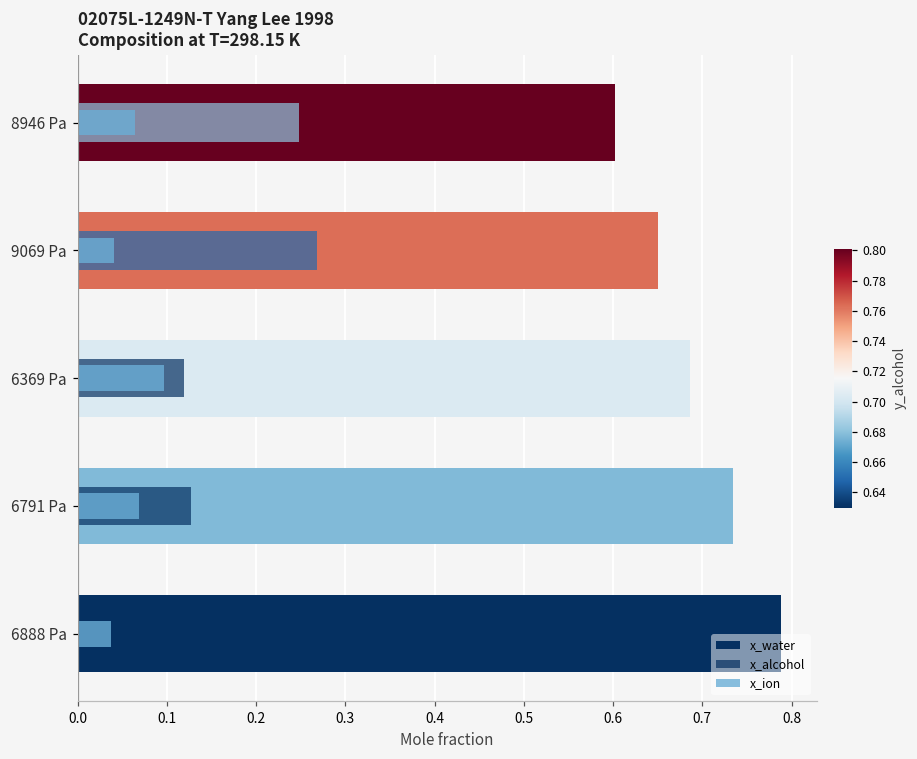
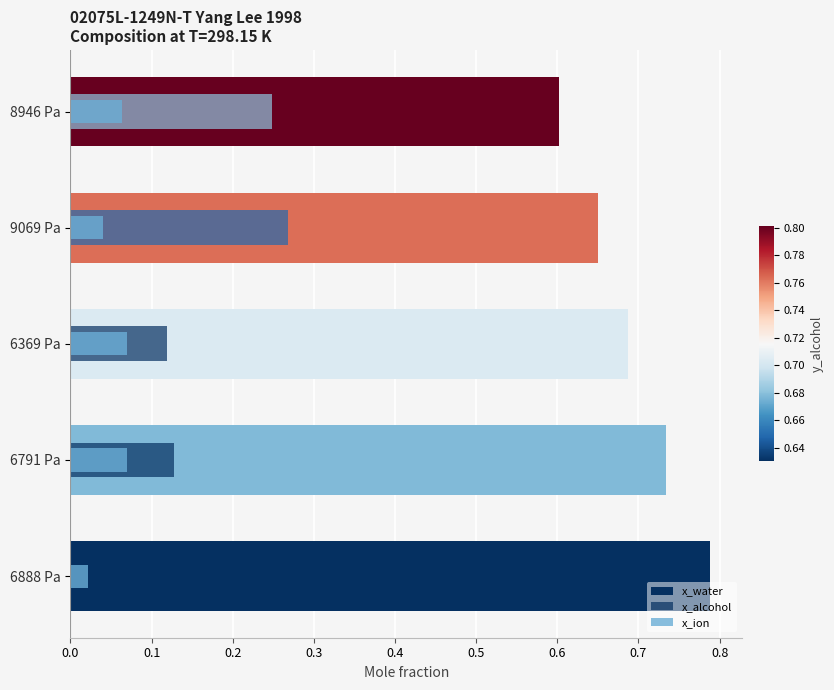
x_ion, 6369 Pa: 0.10 -> 0.07
x_ion, 6888 Pa: 0.04 -> 0.02
